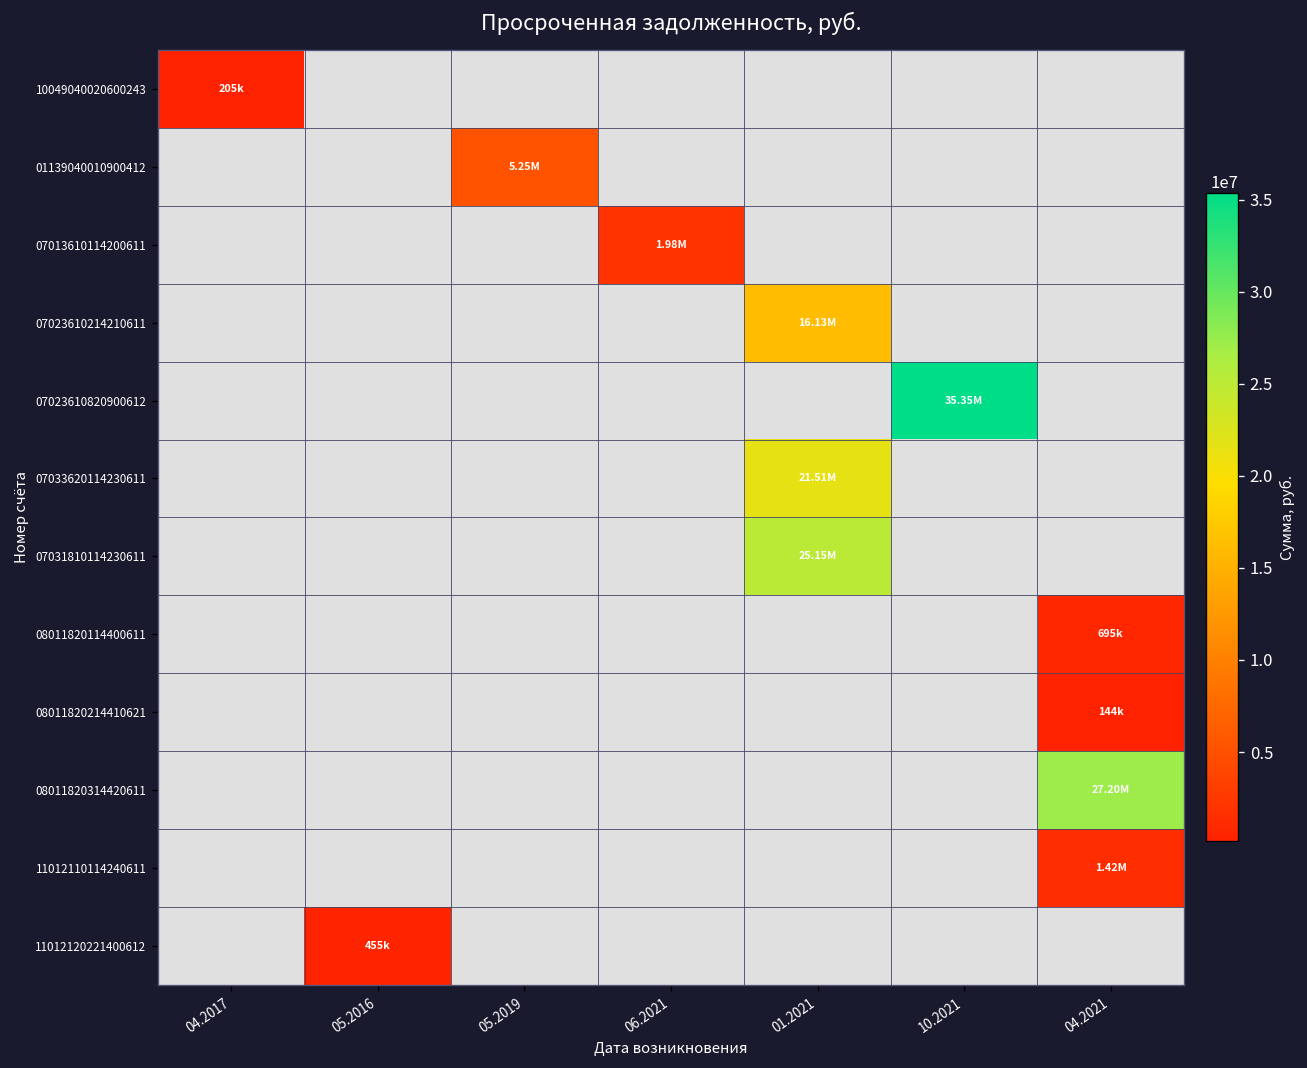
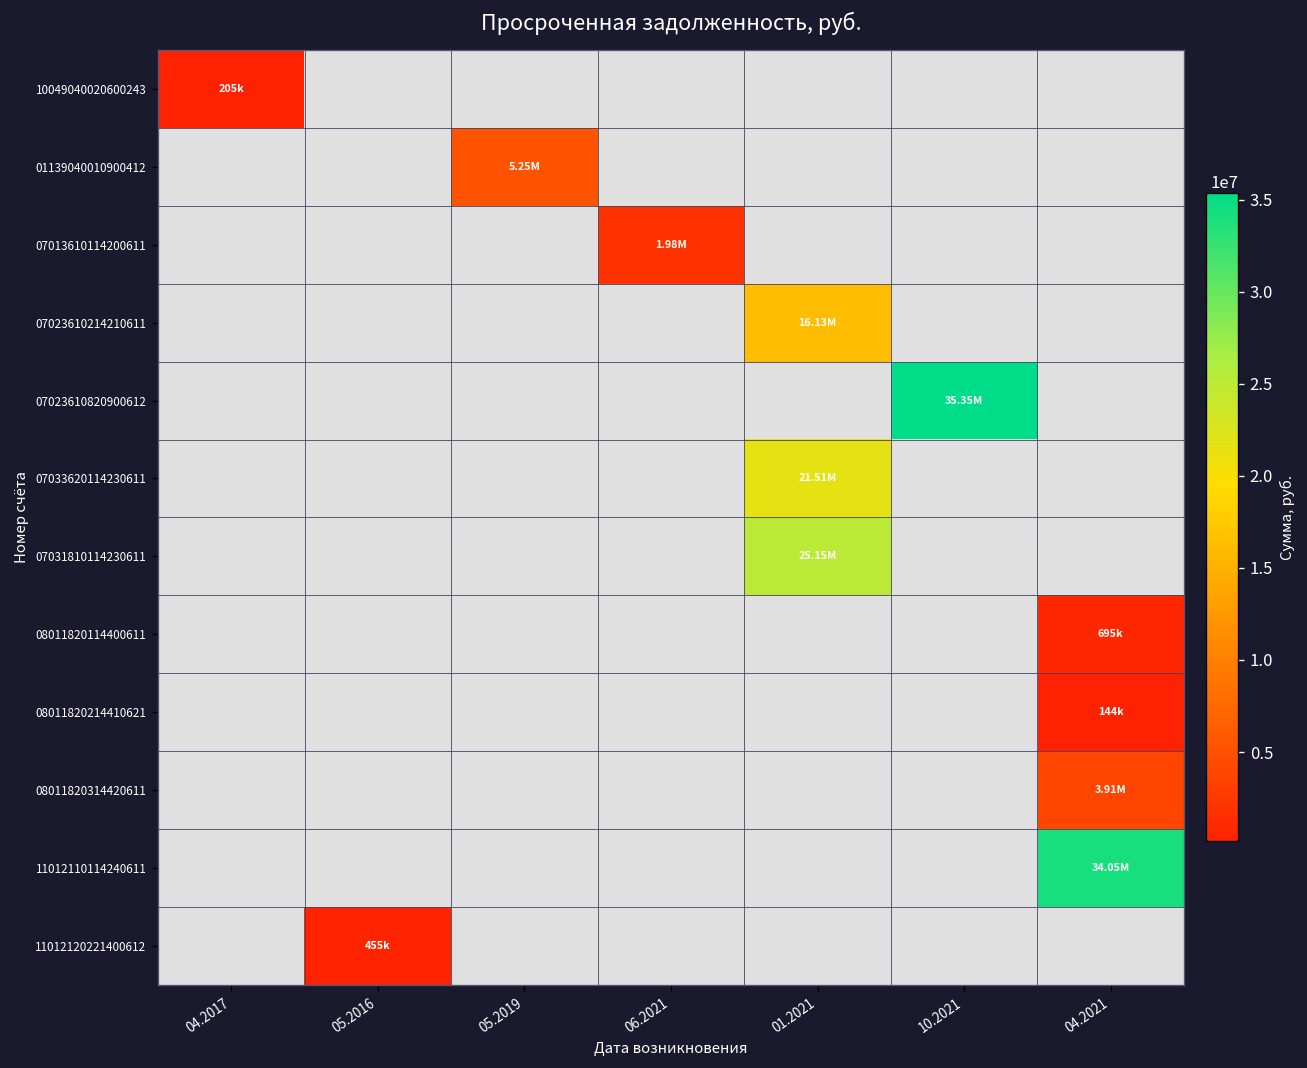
08011820314420611, 04.2021: 27.20M -> 3.91M
11012110114240611, 04.2021: 1.42M -> 34.05M
